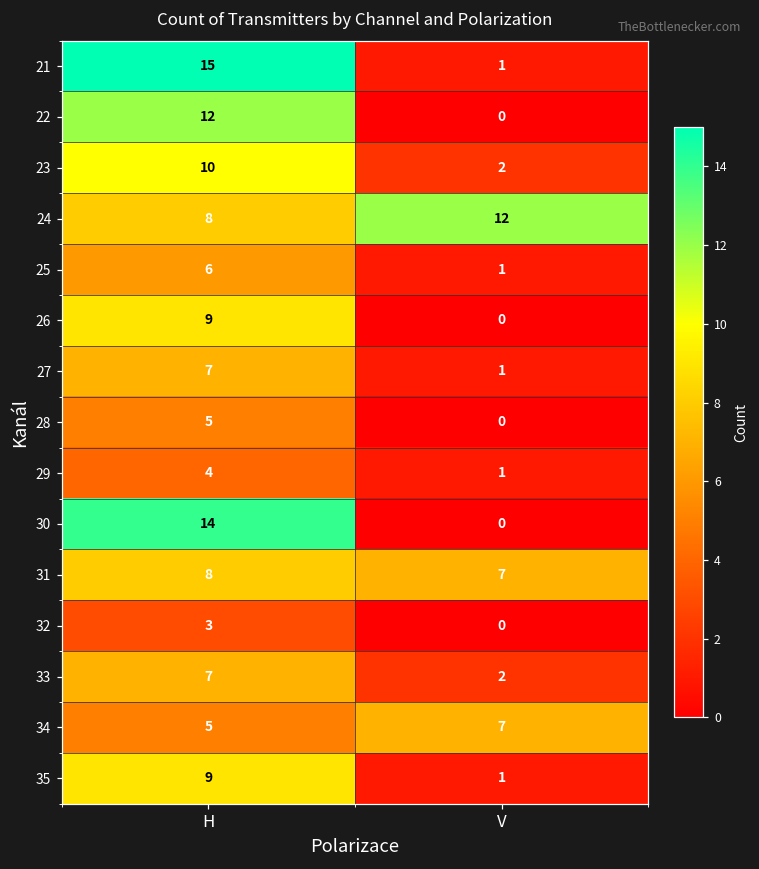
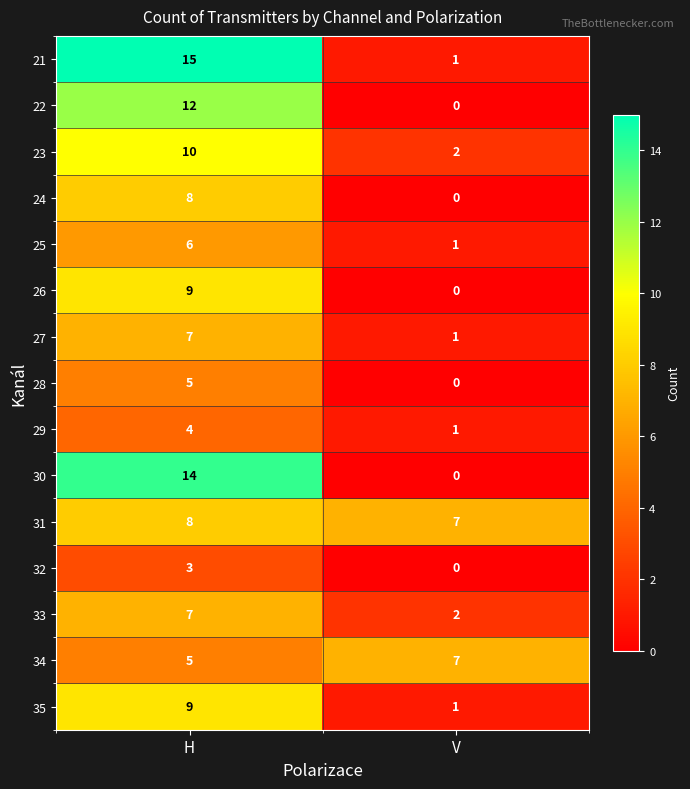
24, V: 12 -> 0
